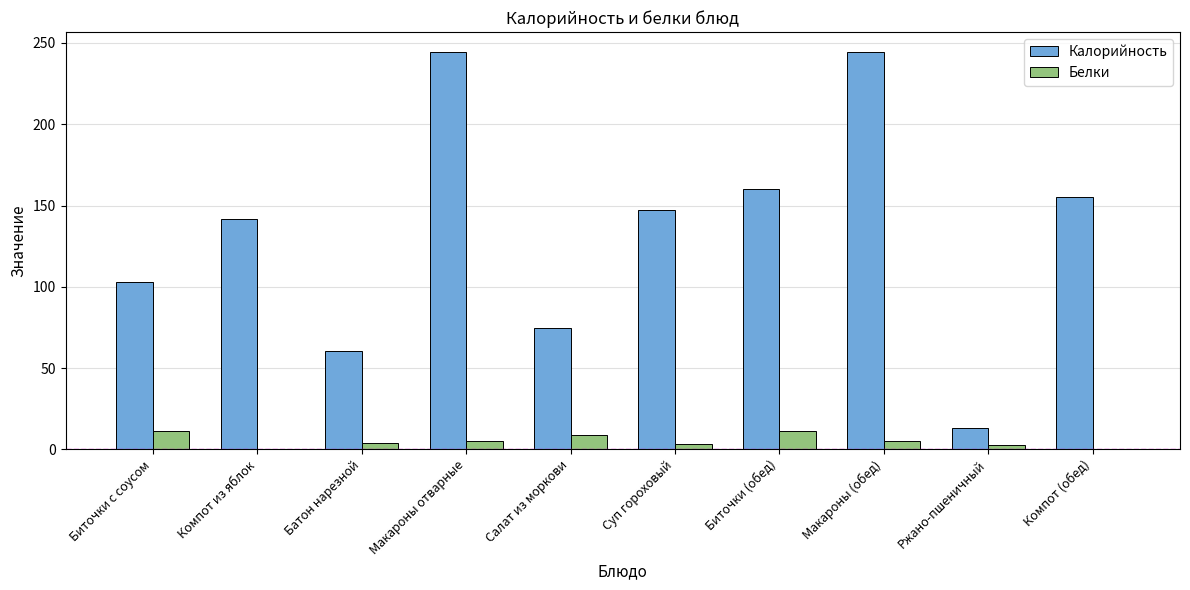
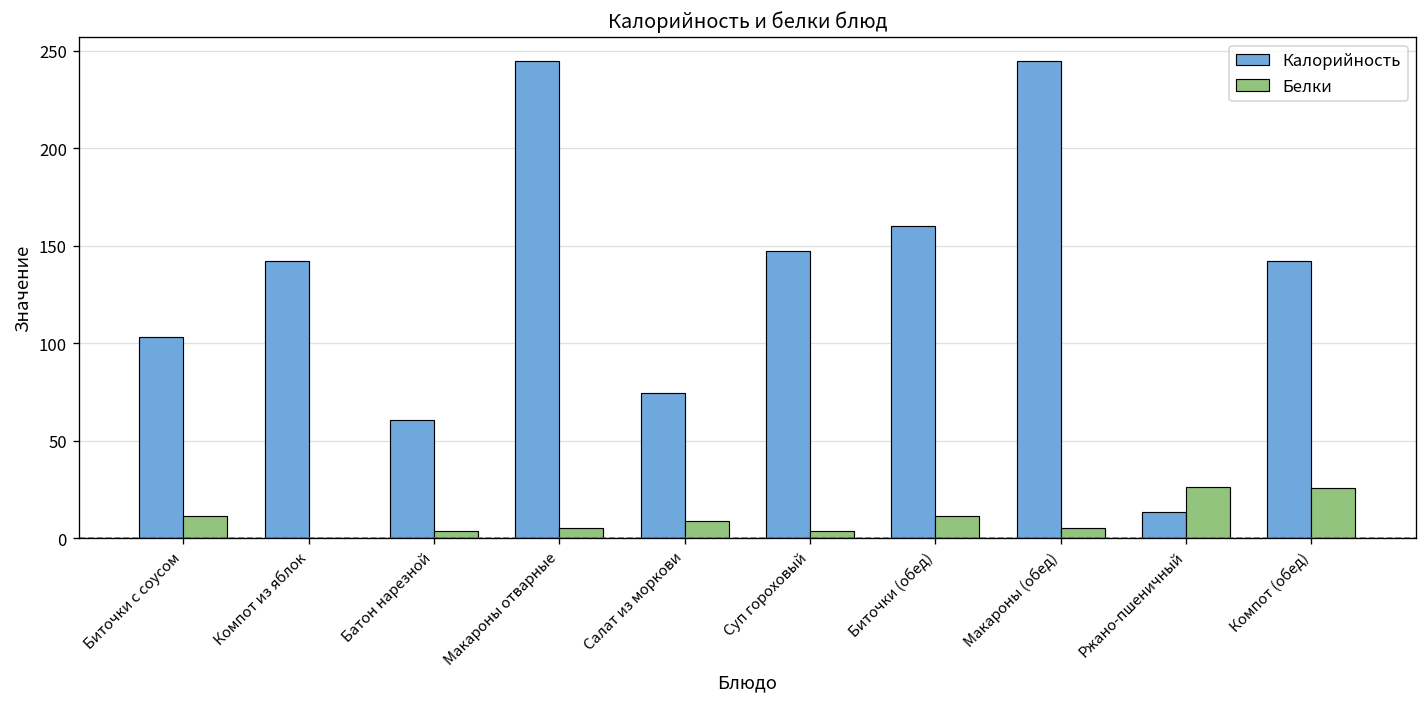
Белки, Ржано-пшеничный: 3 -> 26
Калорийность, Компот (обед): 155 -> 142
Белки, Компот (обед): 0 -> 26
